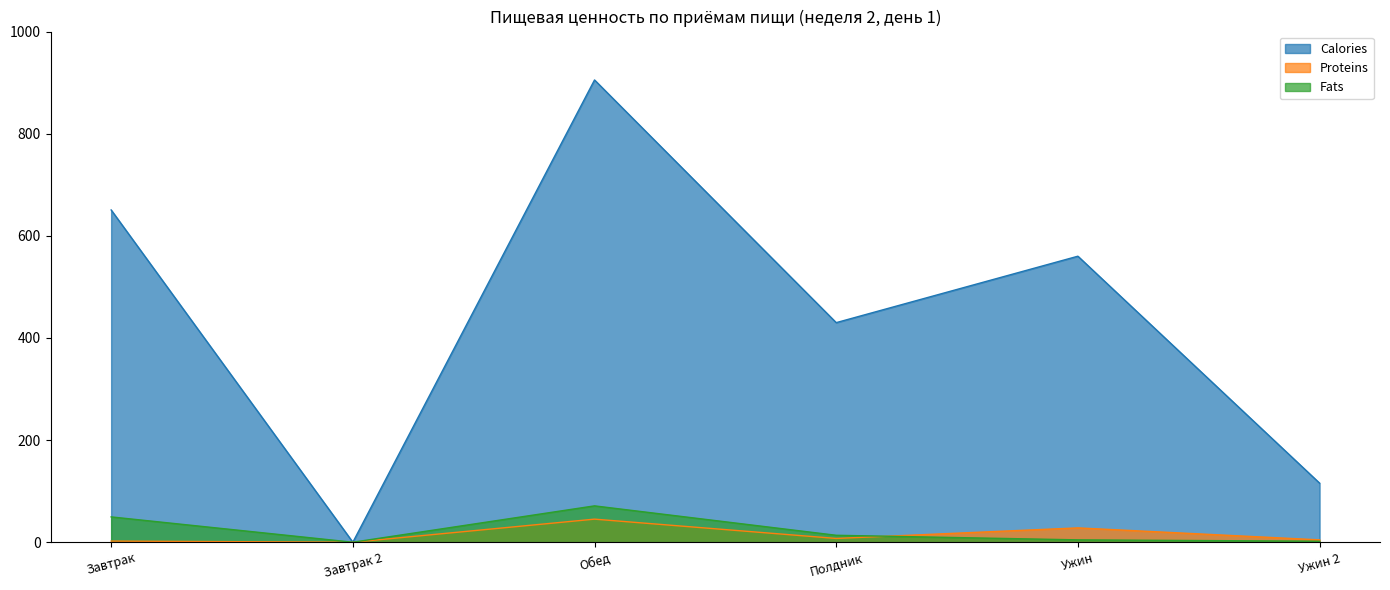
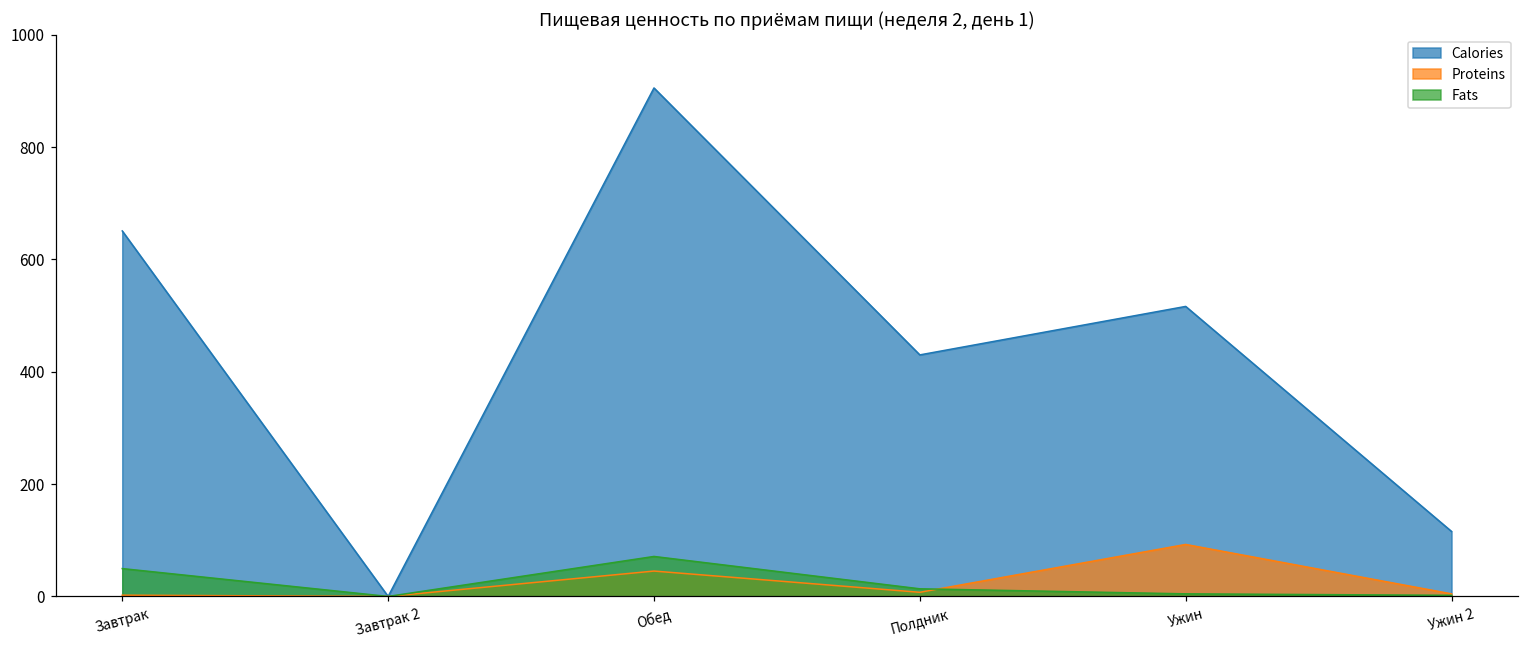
Calories, Ужин: 560 -> 520
Proteins, Ужин: 30 -> 90
